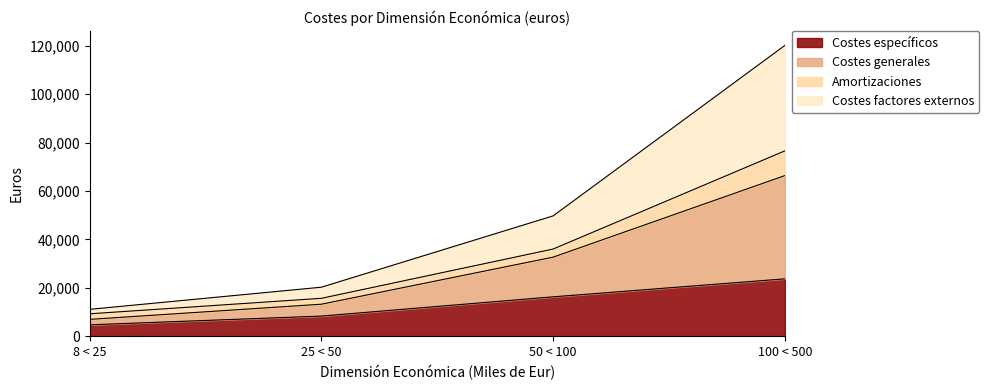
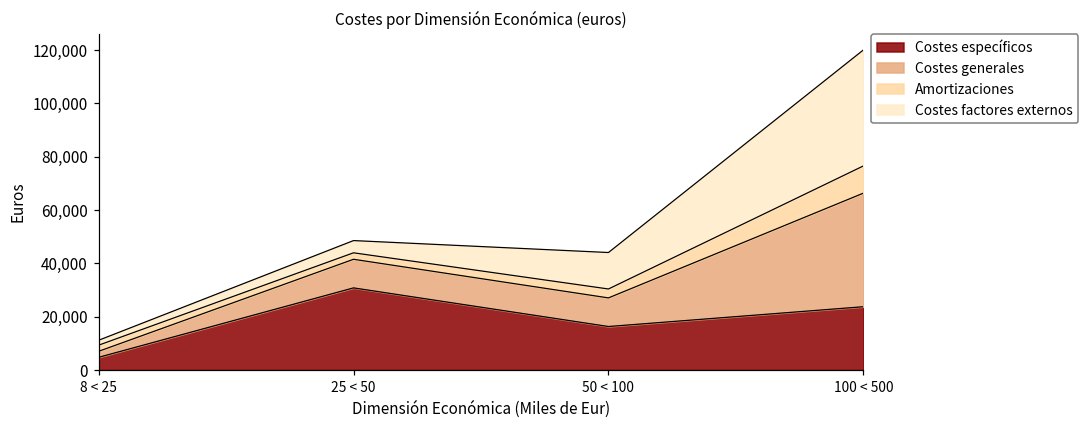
Costes específicos, 25 < 50: 8,000 -> 31,000
Costes generales, 25 < 50: 5,000 -> 11,000
Costes generales, 50 < 100: 16,000 -> 11,000
